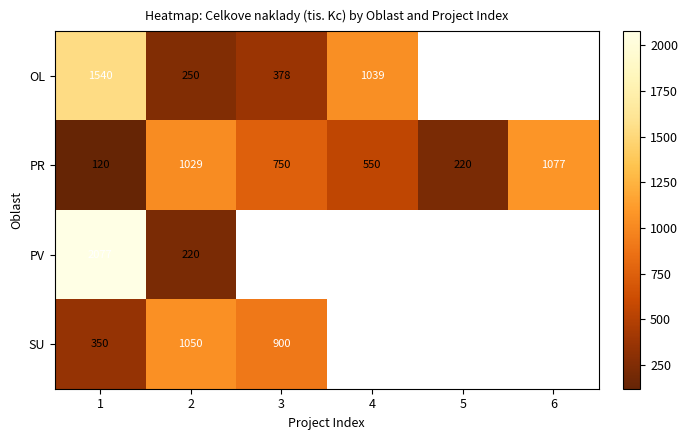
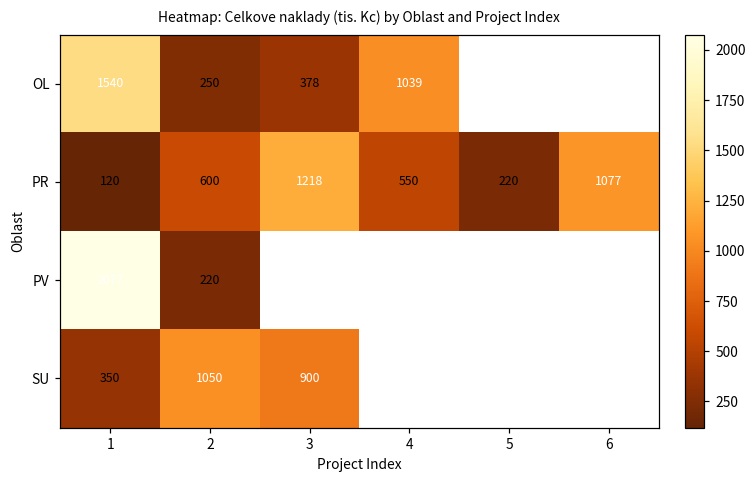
PR, 2: 1029 -> 600
PR, 3: 750 -> 1218
